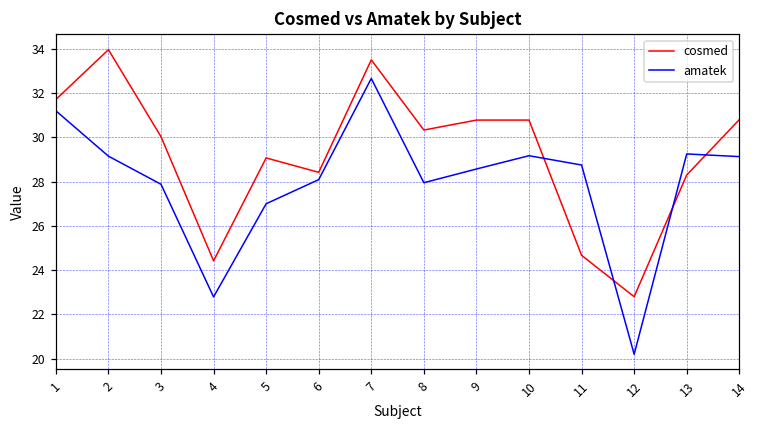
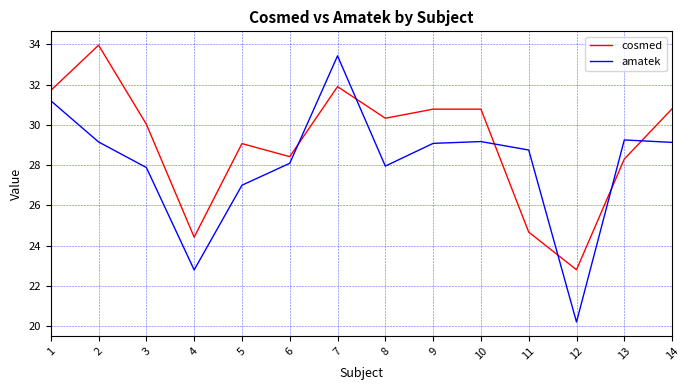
cosmed, 7: 33.5 -> 31.9
amatek, 7: 32.7 -> 33.4
amatek, 9: 28.6 -> 29.1
